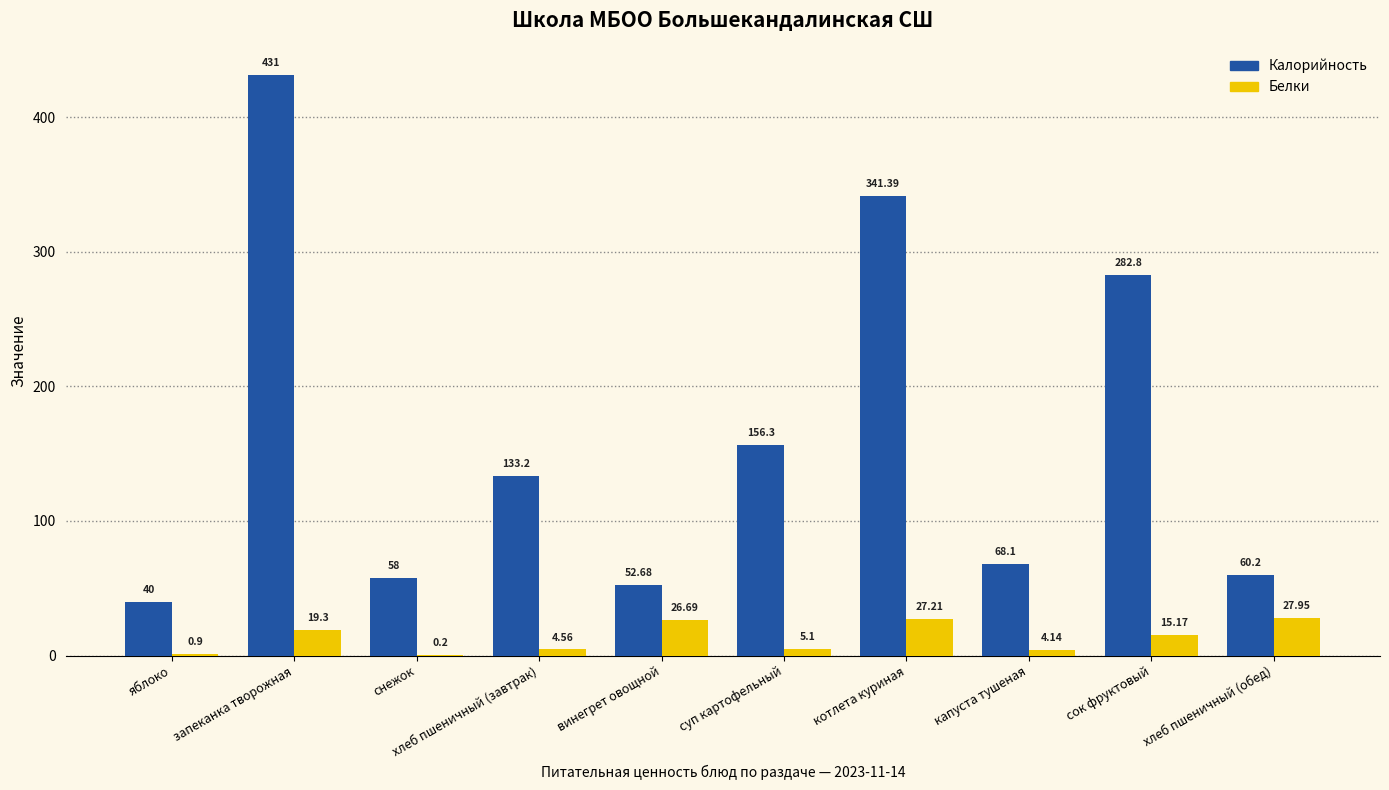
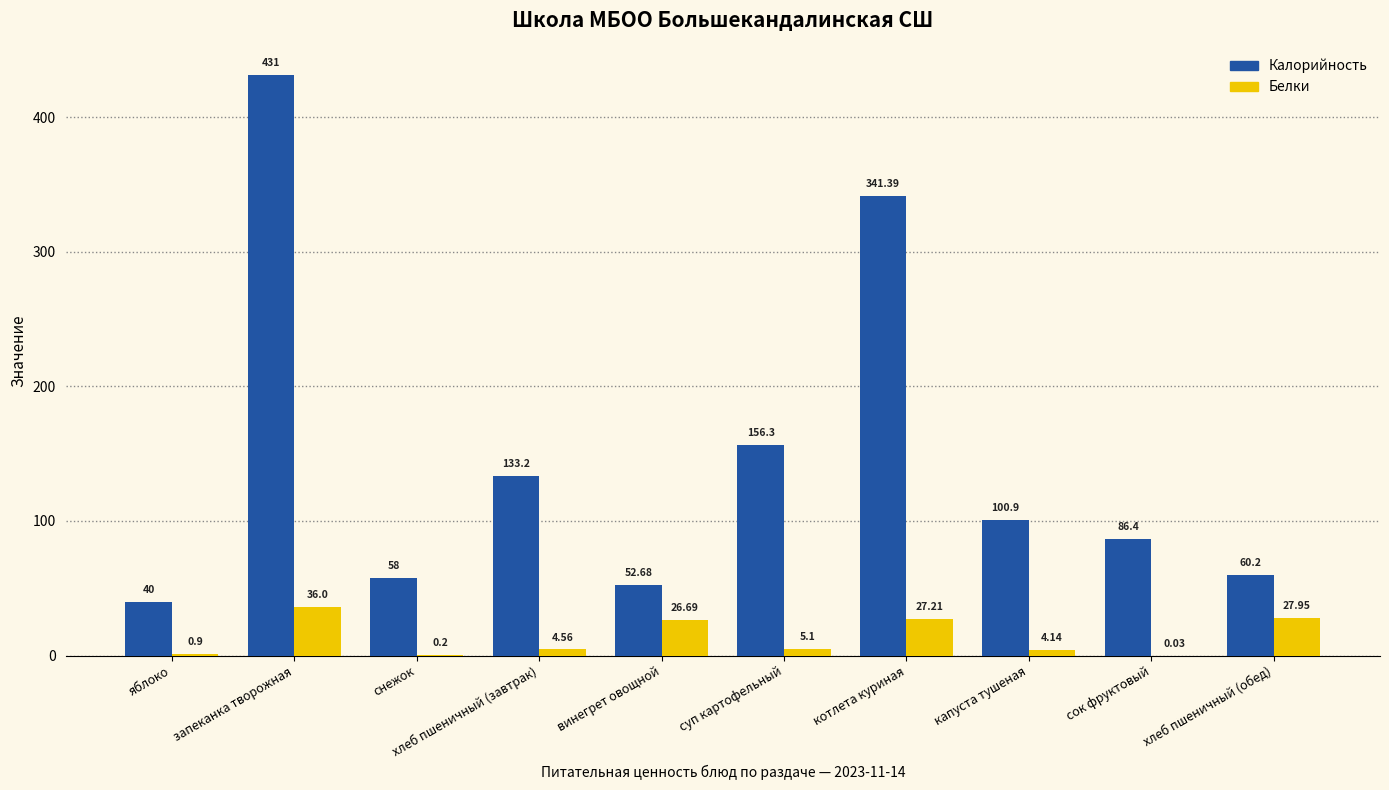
Белки, запеканка творожная: 19.3 -> 36.0
Калорийность, капуста тушеная: 68.1 -> 100.9
Калорийность, сок фруктовый: 282.8 -> 86.4
Белки, сок фруктовый: 15.17 -> 0.03
